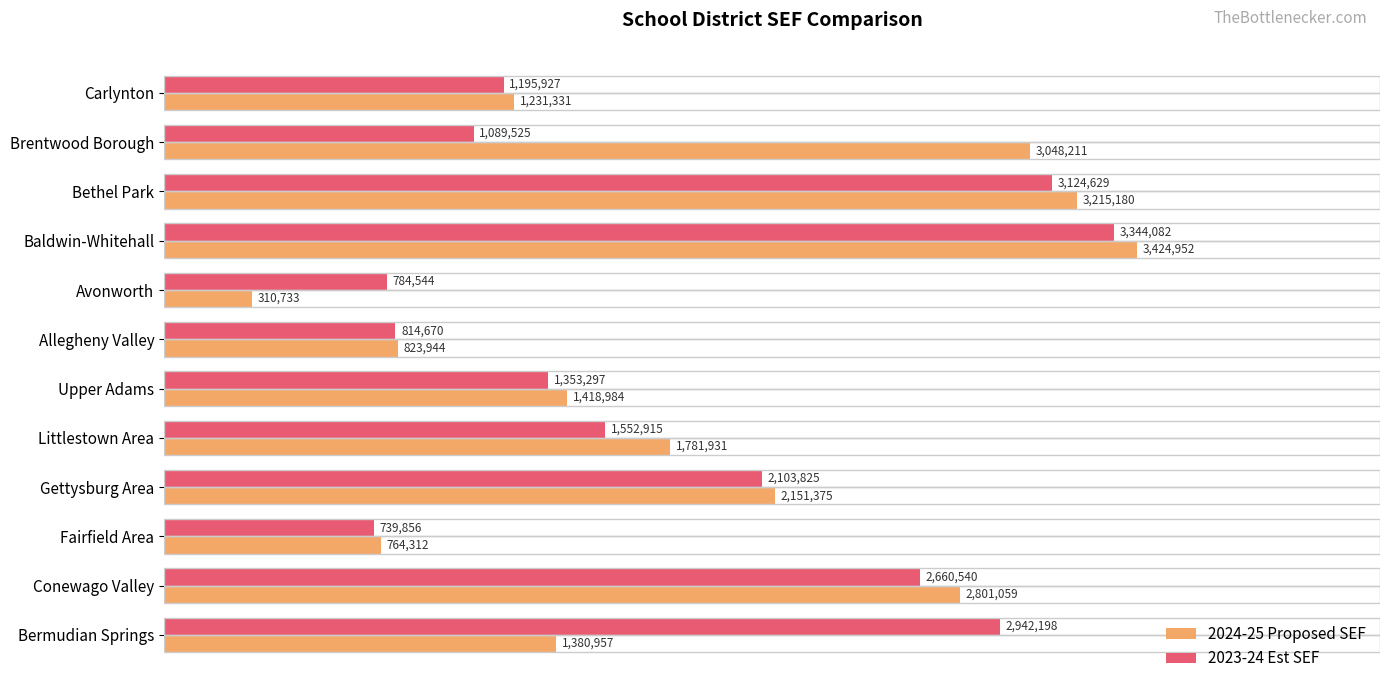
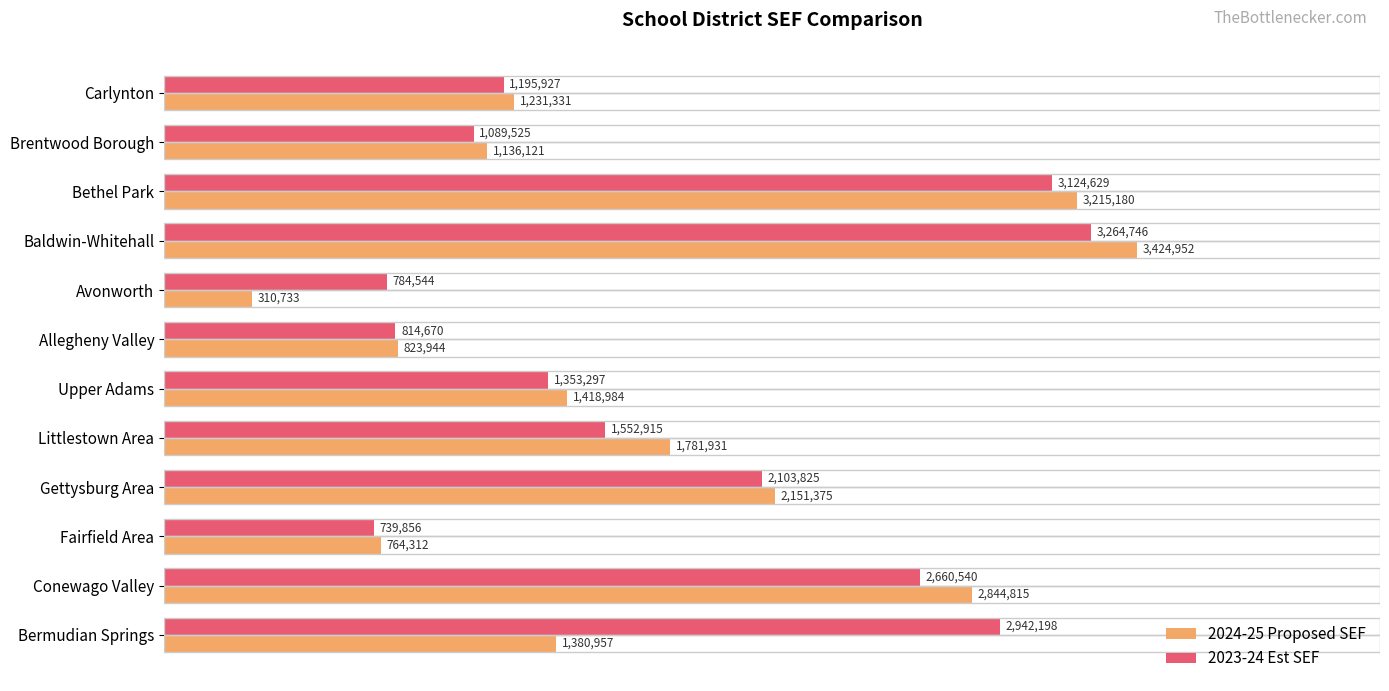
2024-25 Proposed SEF, Brentwood Borough: 3,048,211 -> 1,136,121
2023-24 Est SEF, Baldwin-Whitehall: 3,344,082 -> 3,264,746
2024-25 Proposed SEF, Conewago Valley: 2,801,059 -> 2,844,815
